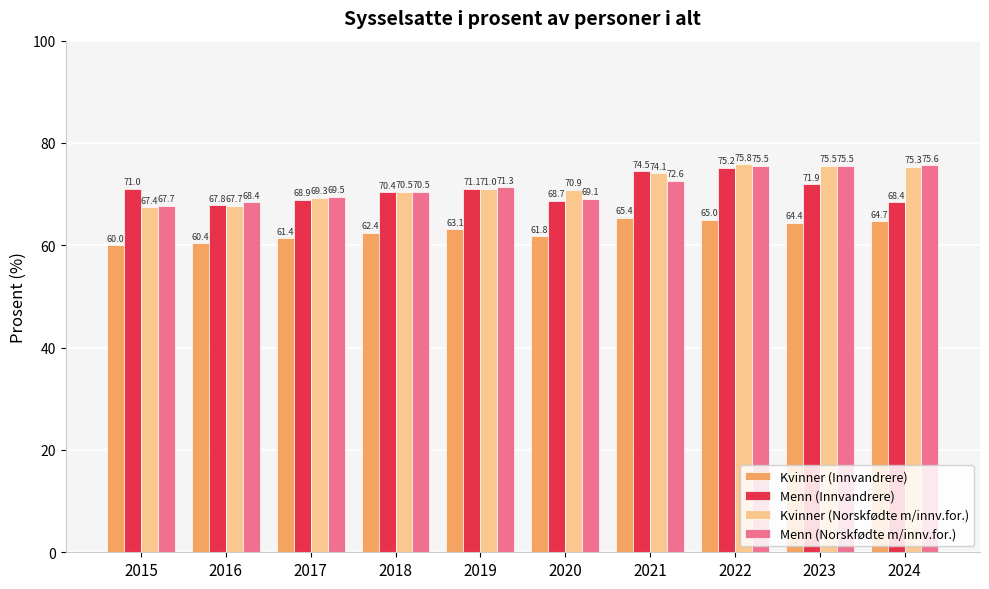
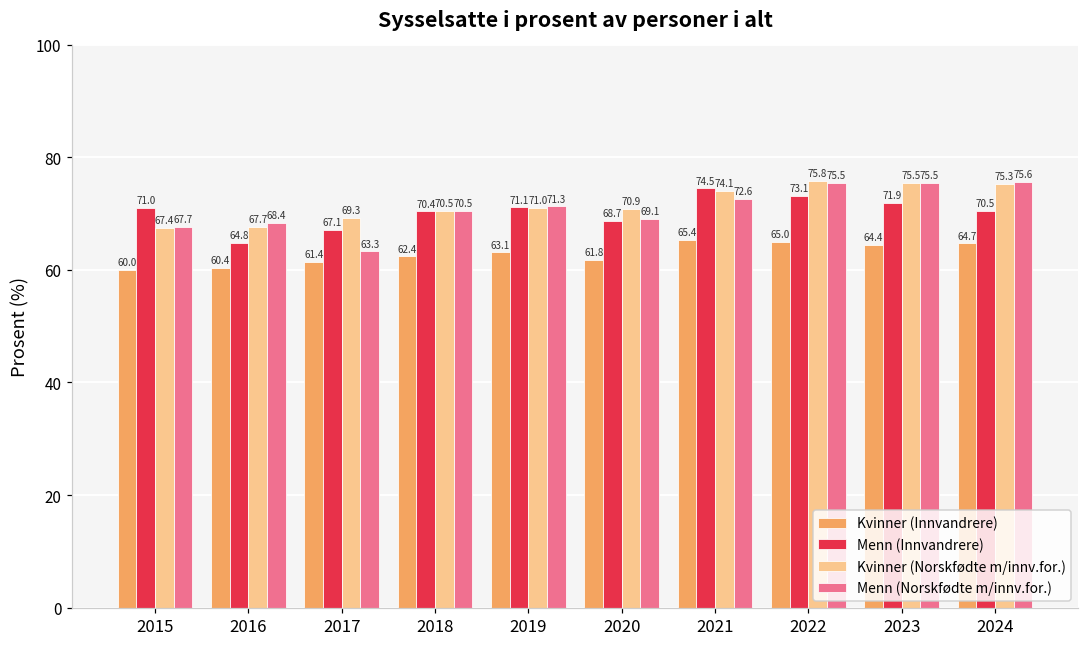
Menn (Innvandrere), 2016: 67.8 -> 64.8
Menn (Innvandrere), 2017: 68.9 -> 67.1
Menn (Norskfødte m/innv.for.), 2017: 69.5 -> 63.3
Menn (Innvandrere), 2022: 75.2 -> 73.1
Menn (Innvandrere), 2024: 68.4 -> 70.5
